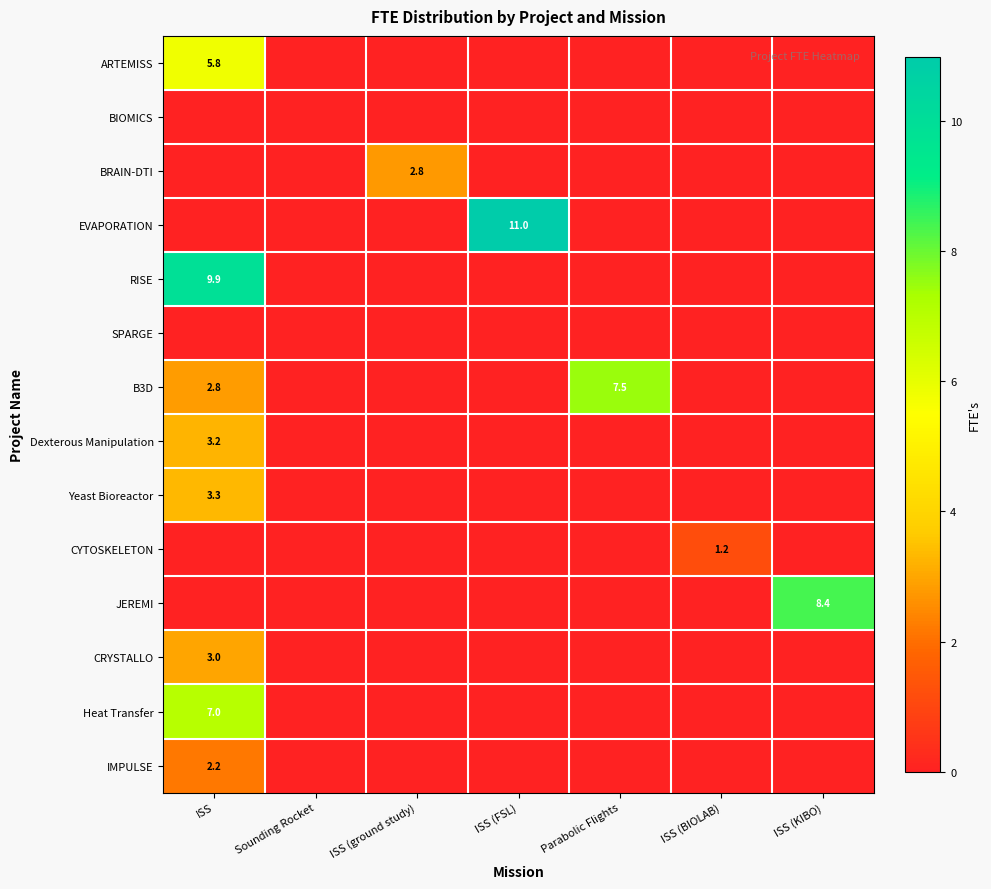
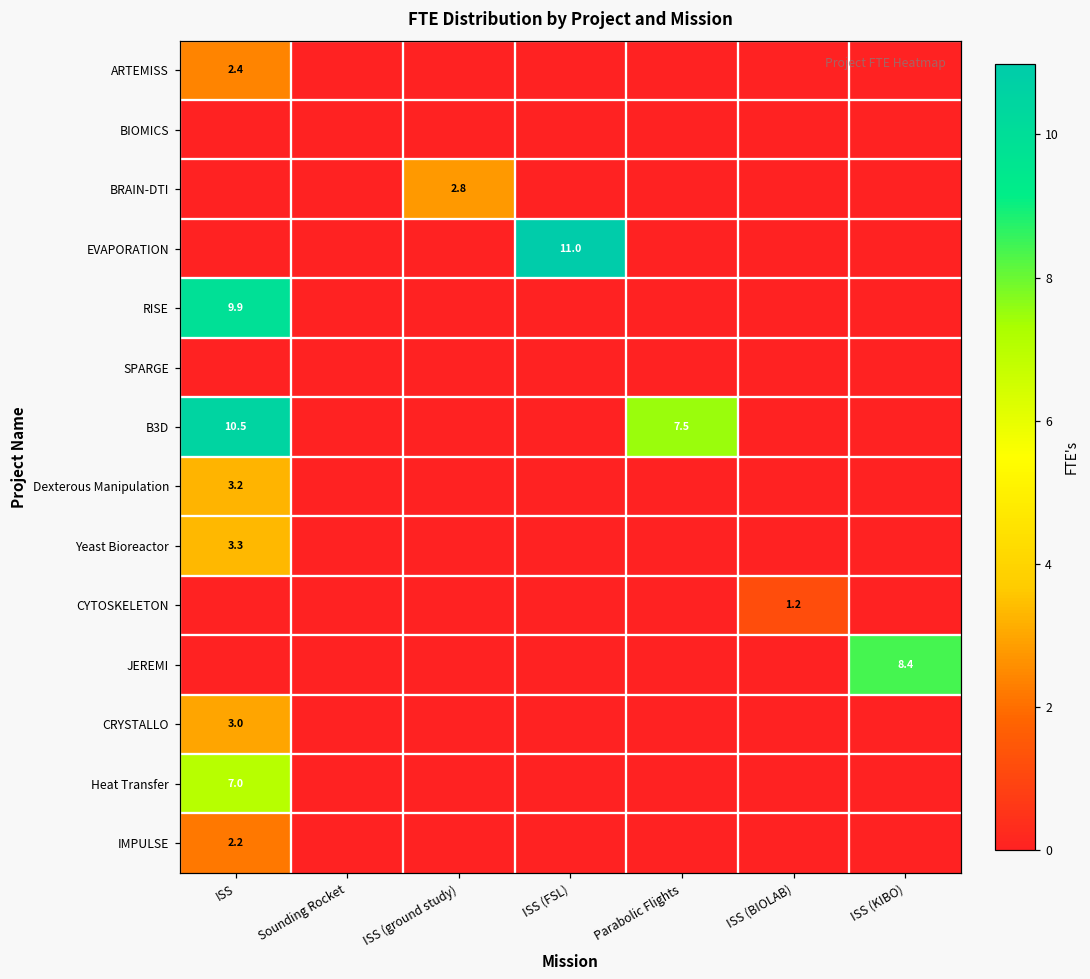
ARTEMISS, ISS: 5.8 -> 2.4
B3D, ISS: 2.8 -> 10.5
